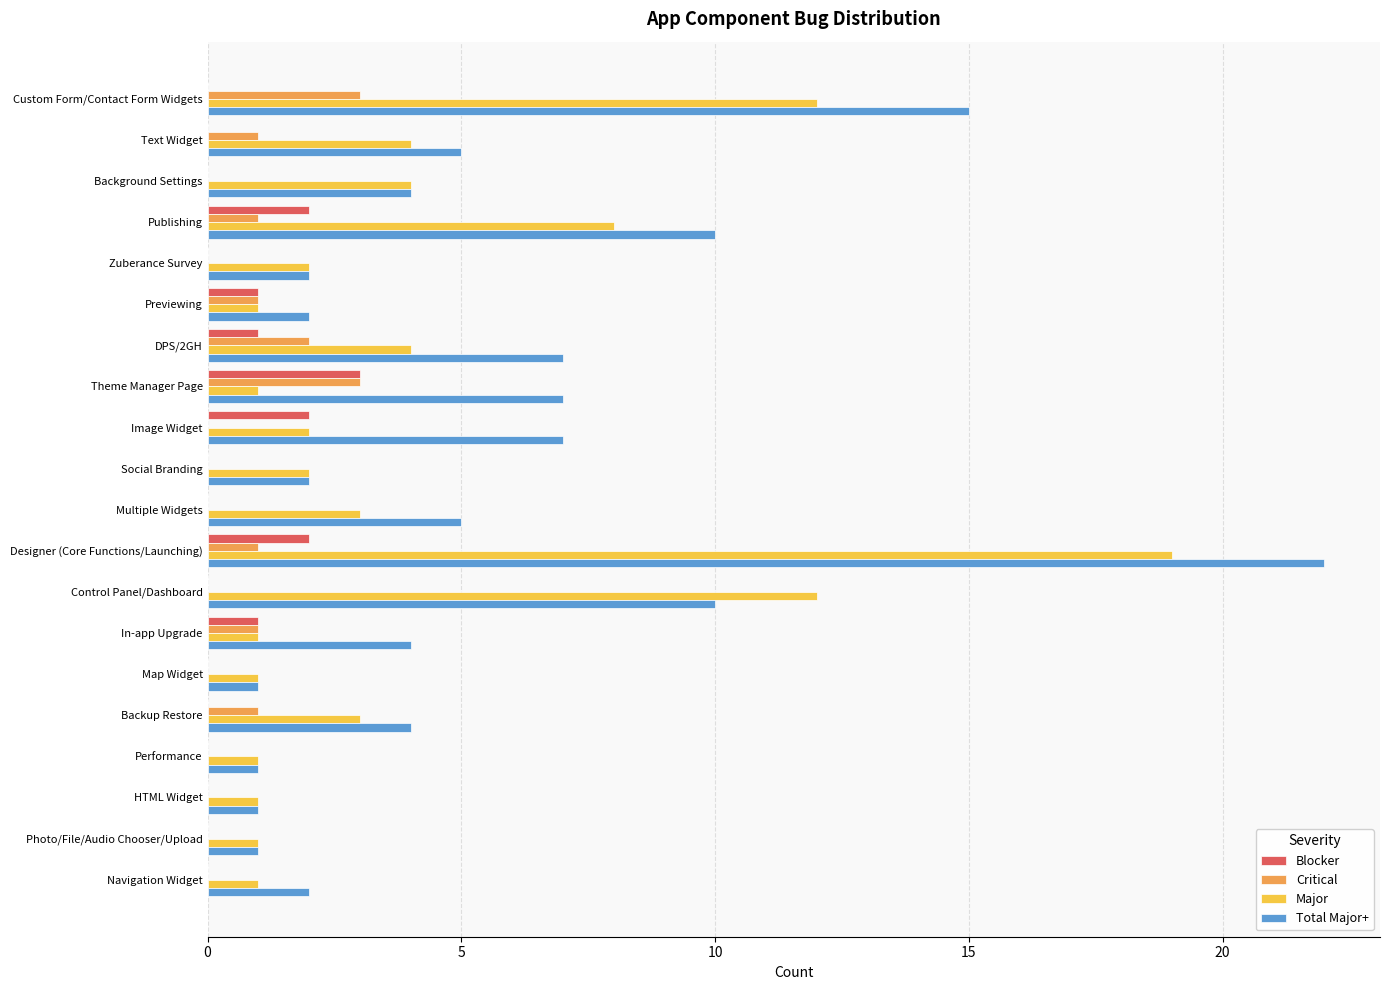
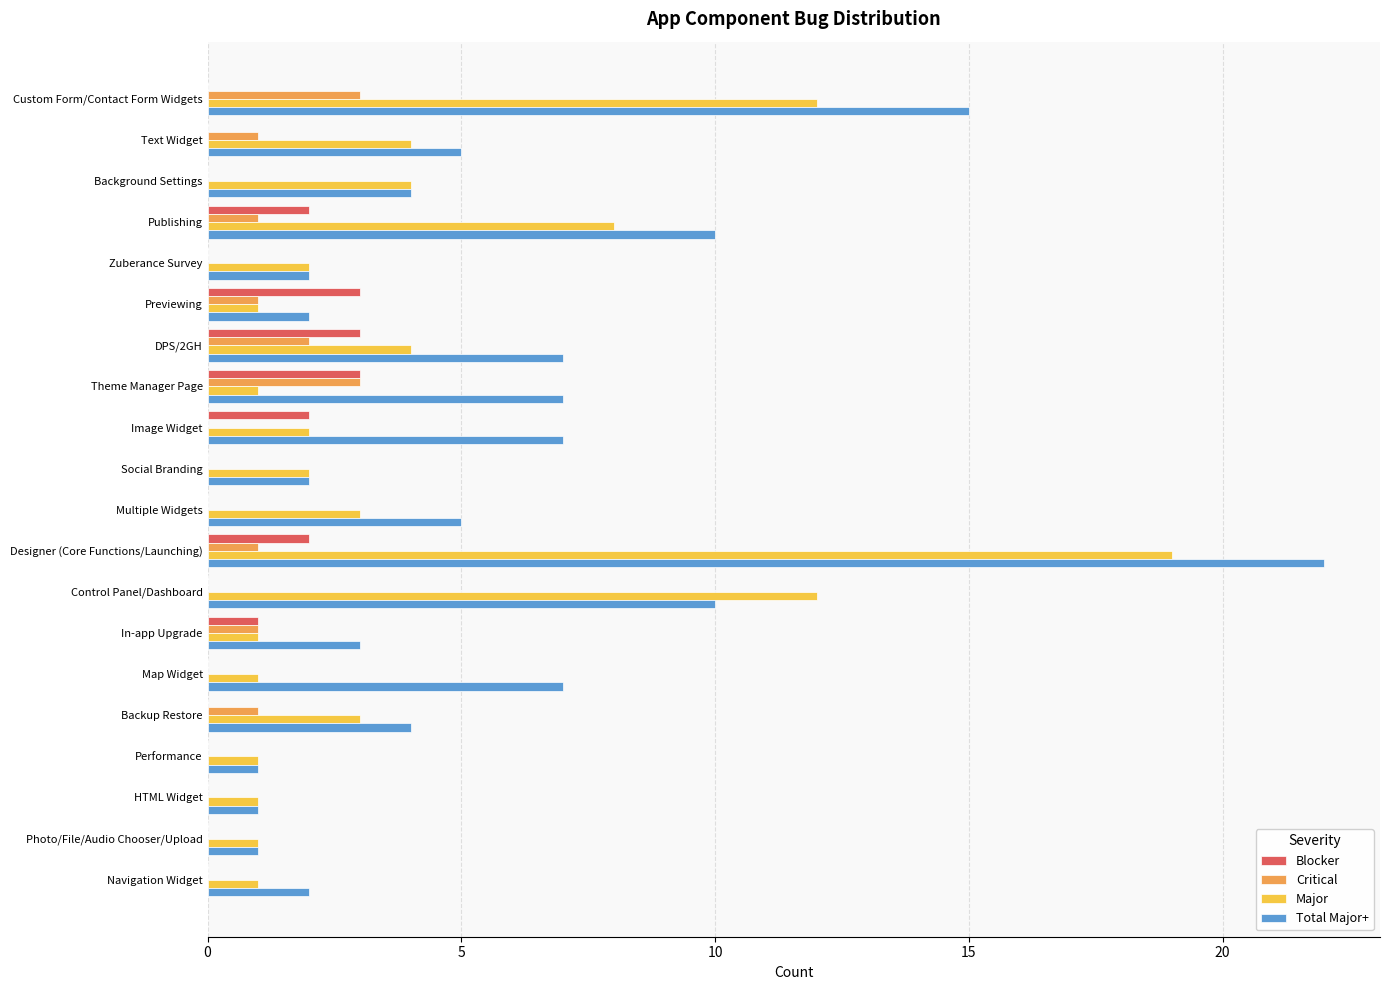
Blocker, Previewing: 1 -> 3
Blocker, DPS/2GH: 1 -> 3
Total Major+, In-app Upgrade: 4 -> 3
Total Major+, Map Widget: 1 -> 7
